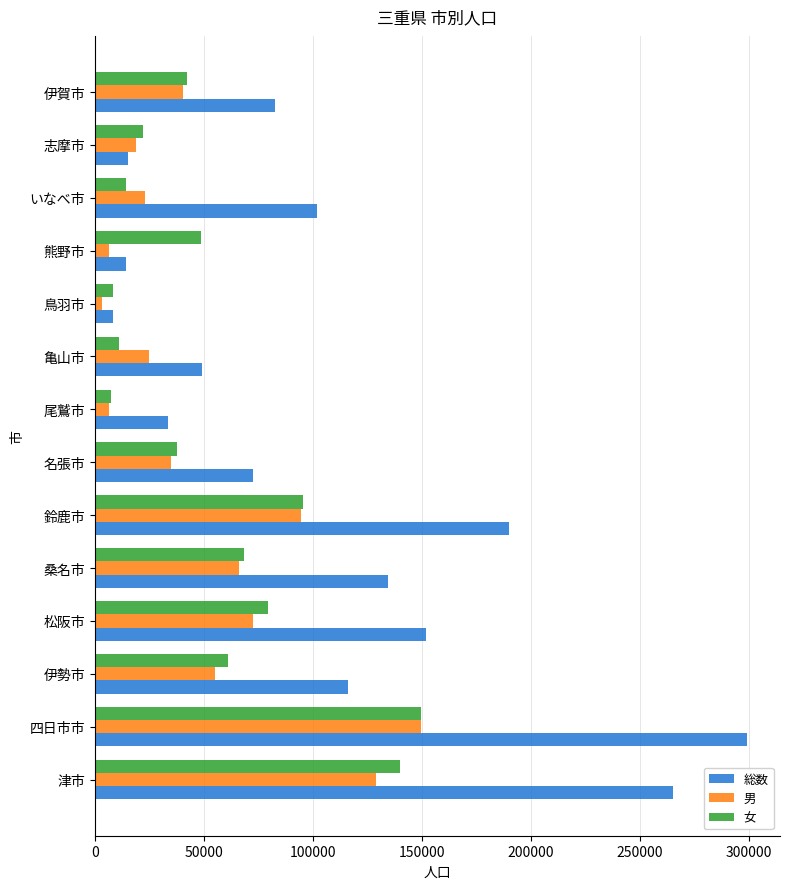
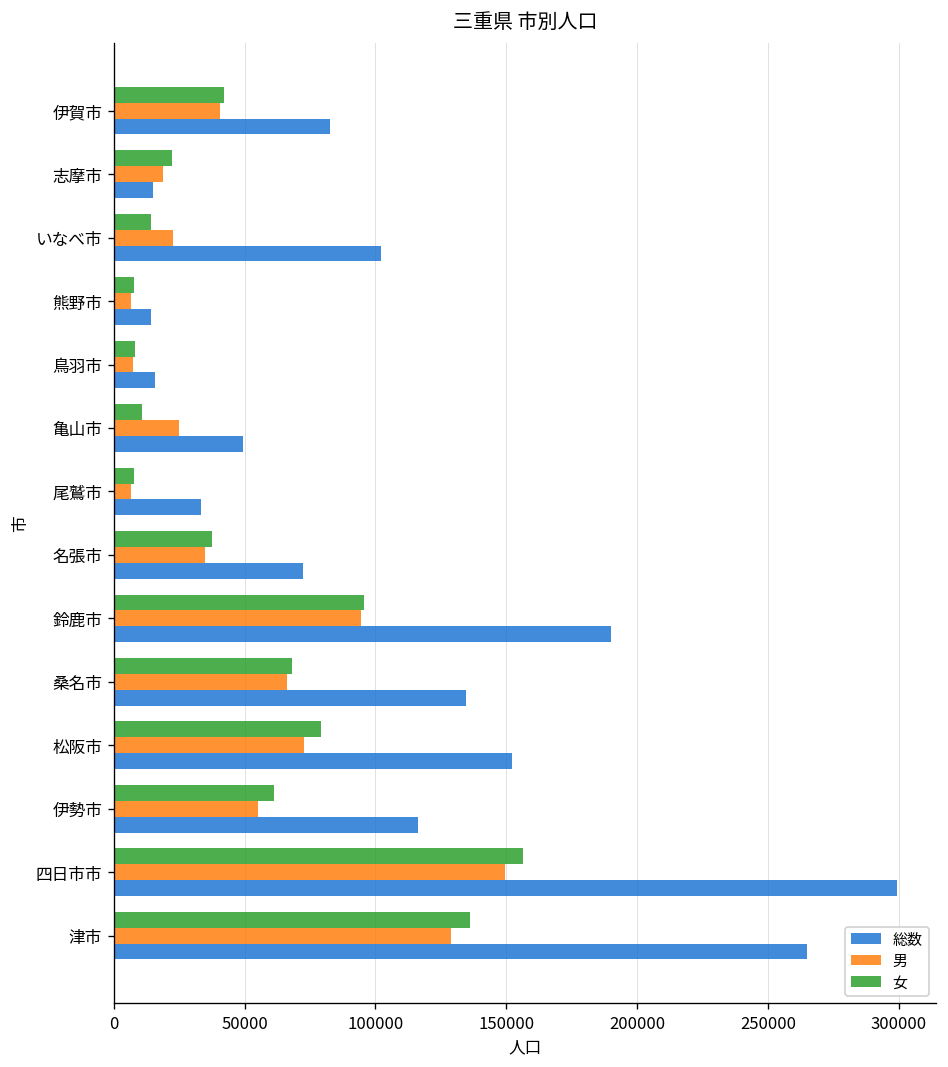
女, 熊野市: 49000 -> 8000
男, 鳥羽市: 3000 -> 7000
総数, 鳥羽市: 8000 -> 16000
女, 四日市市: 150000 -> 157000
女, 津市: 140000 -> 136000
